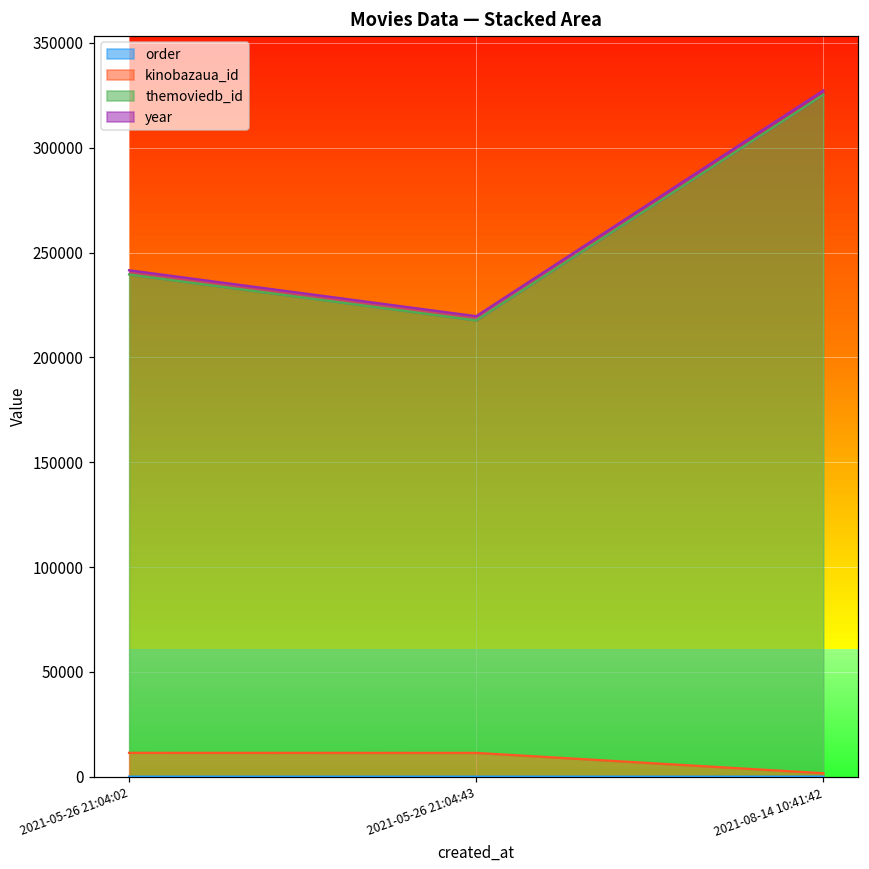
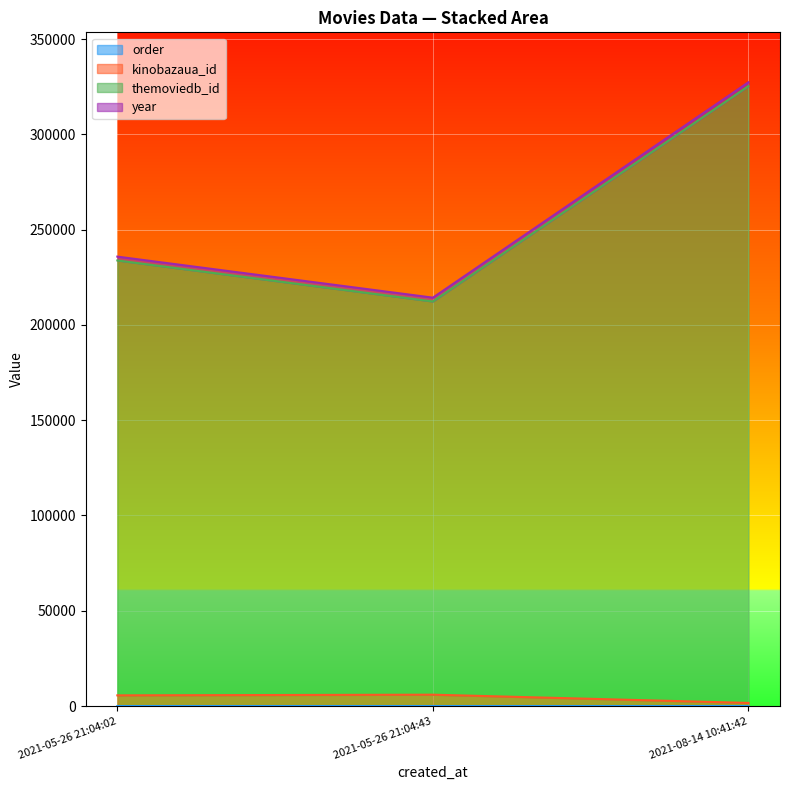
kinobazaua_id, 2021-05-26 21:04:02: 11000 -> 6000
kinobazaua_id, 2021-05-26 21:04:43: 11000 -> 6000
